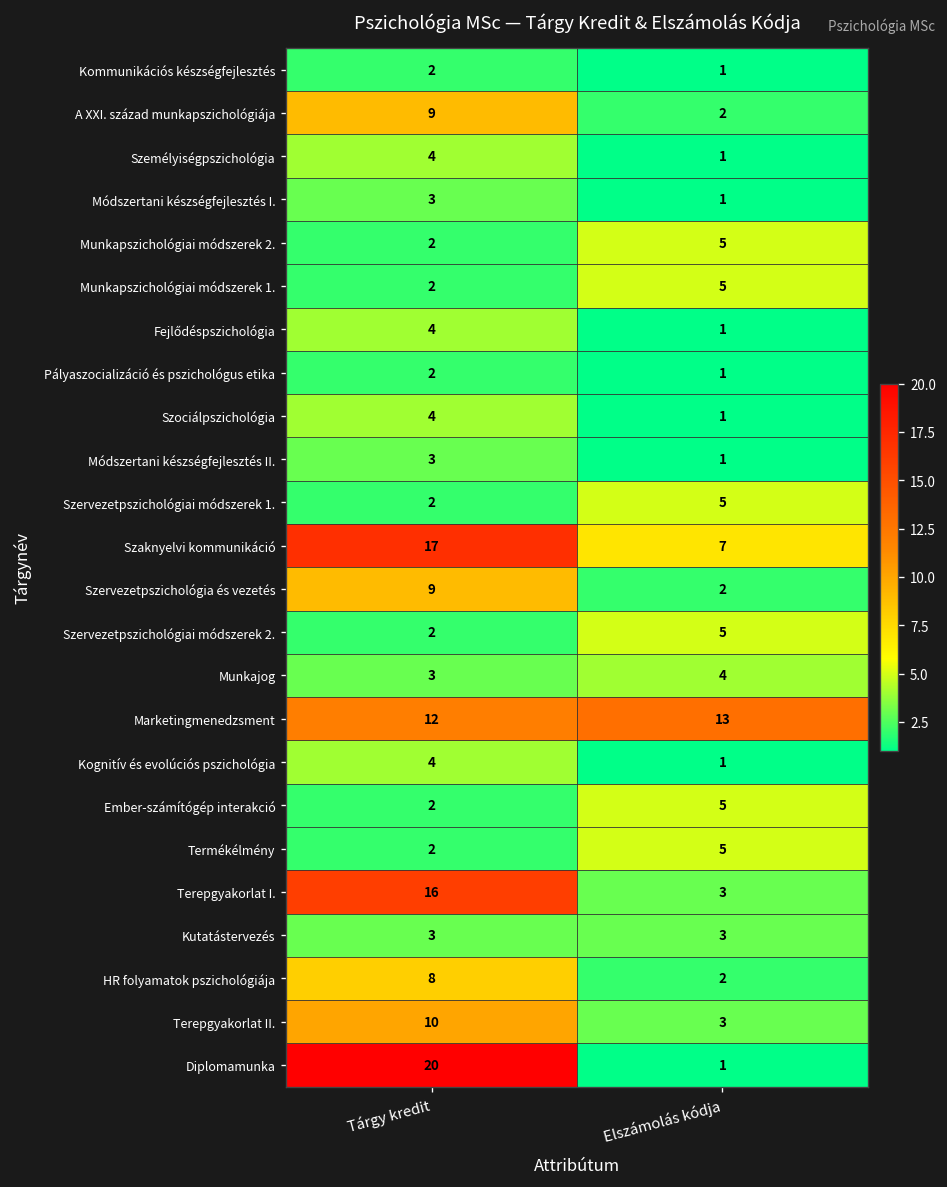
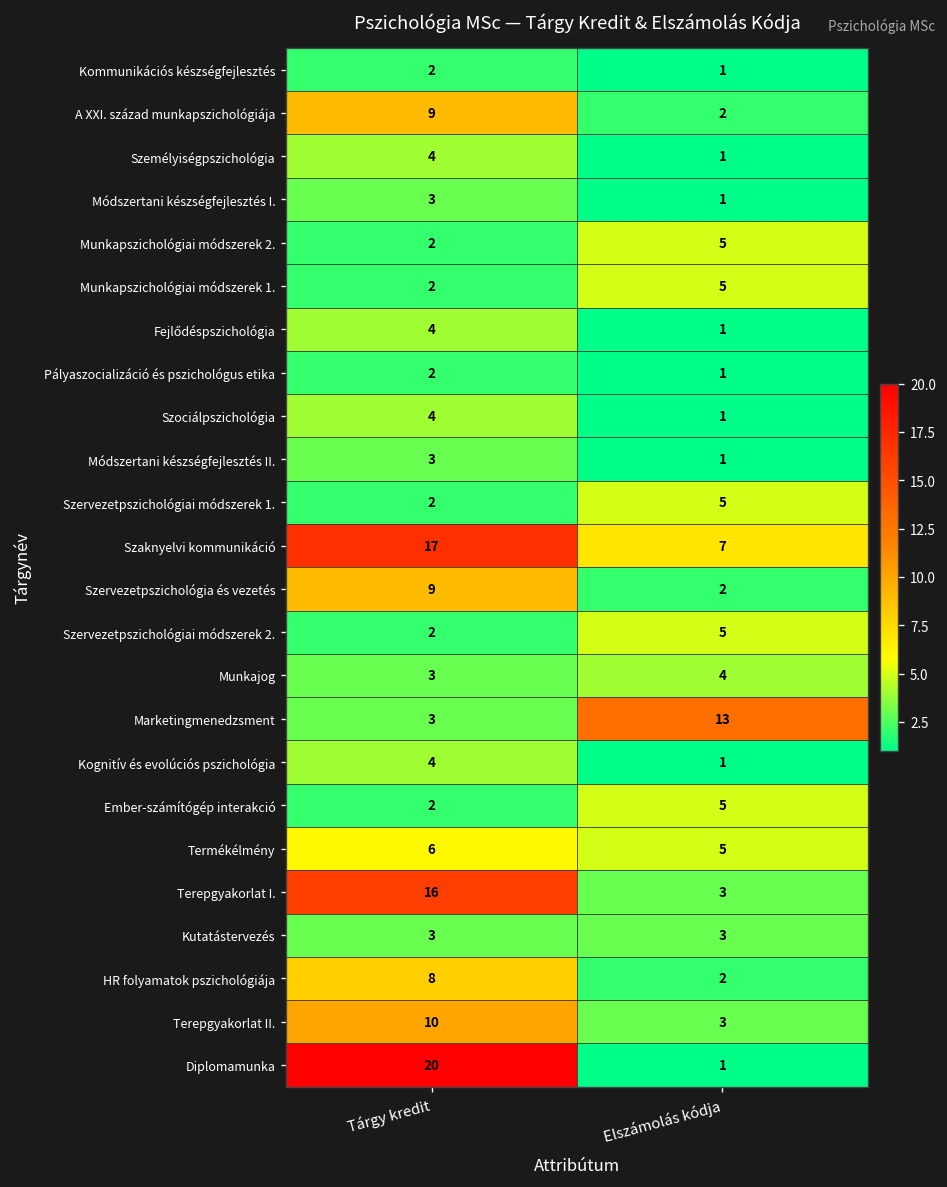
Marketingmenedzsment, Tárgy kredit: 12 -> 3
Termékélmény, Tárgy kredit: 2 -> 6
